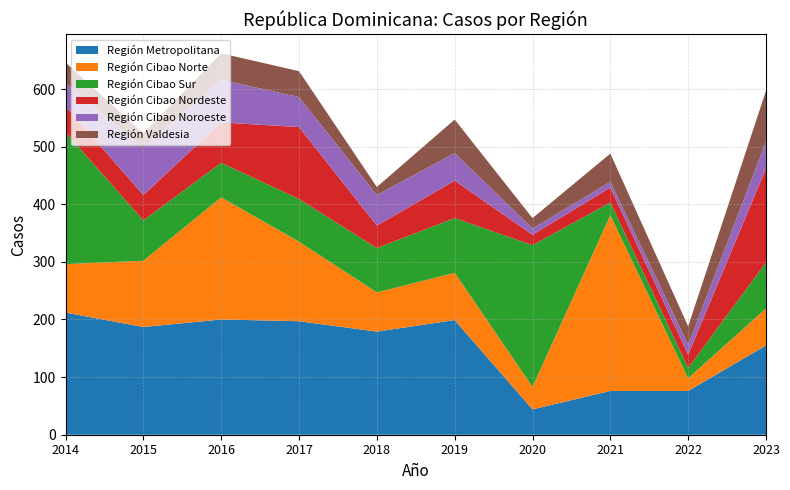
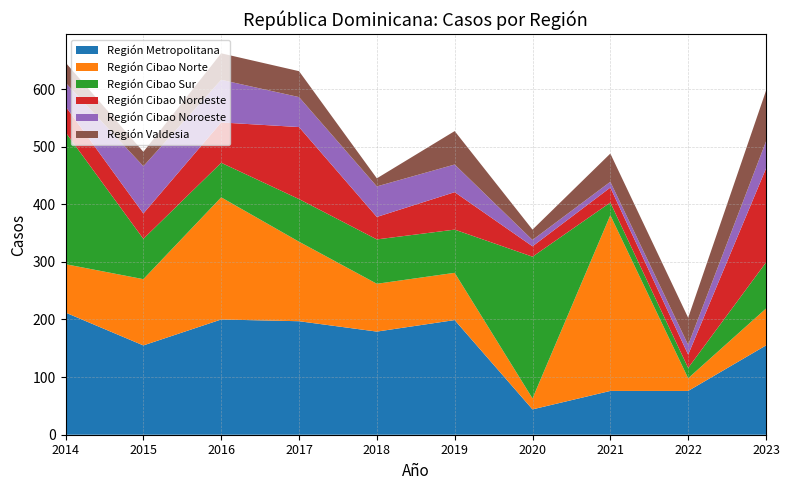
Región Metropolitana, 2015: 190 -> 160
Región Cibao Norte, 2018: 70 -> 80
Región Cibao Sur, 2019: 100 -> 80
Región Cibao Norte, 2020: 40 -> 20
Región Valdesia, 2022: 30 -> 50
